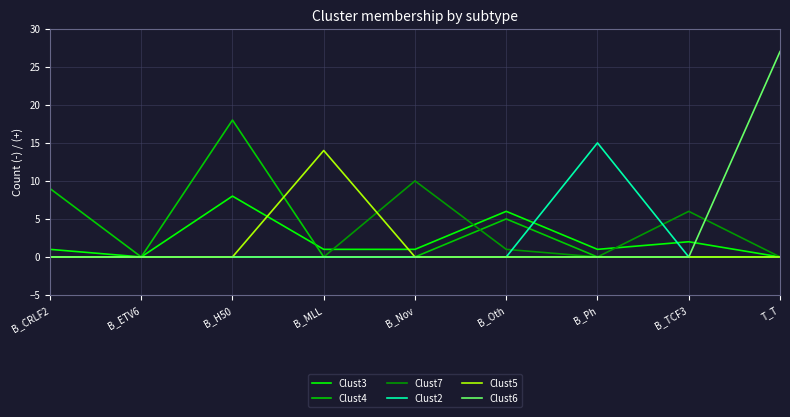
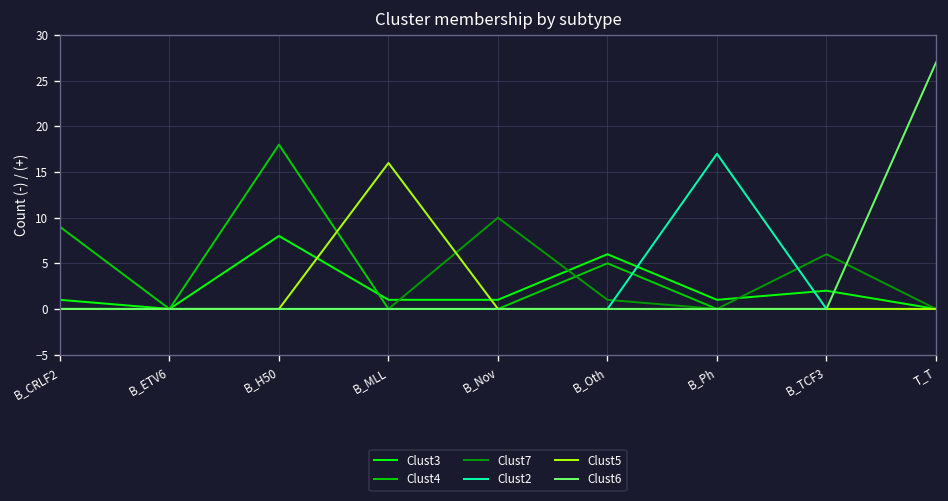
Clust5, B_MLL: 14 -> 16
Clust2, B_Ph: 15 -> 17
